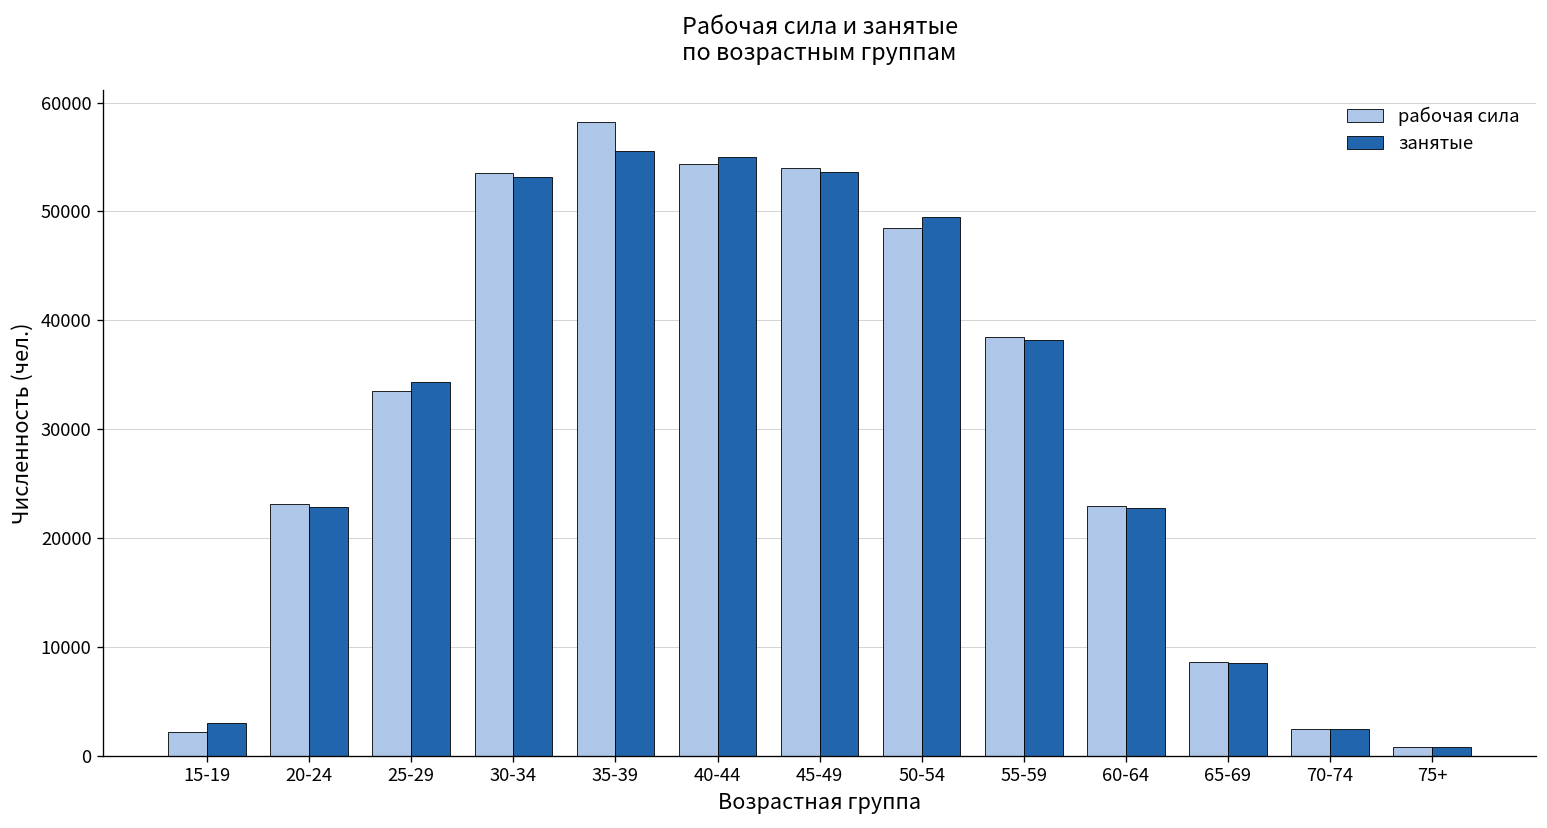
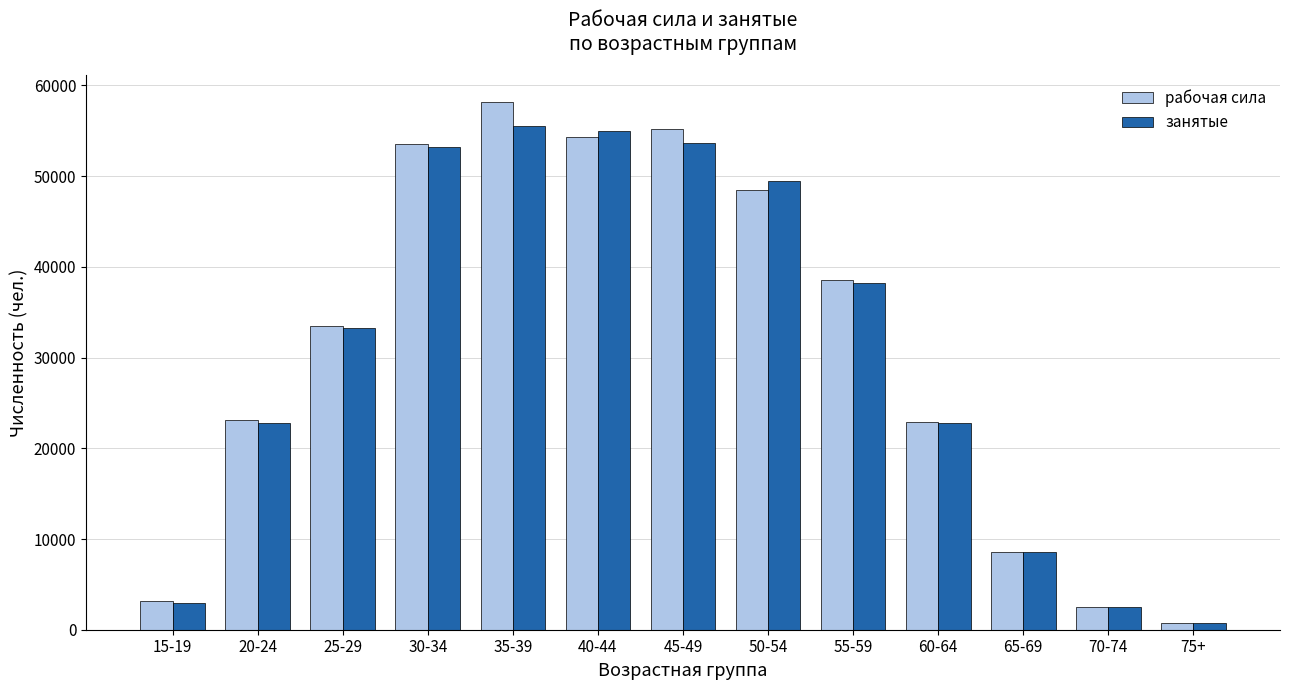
рабочая сила, 15-19: 2000 -> 3000
занятые, 25-29: 34000 -> 33000
рабочая сила, 45-49: 54000 -> 55000
